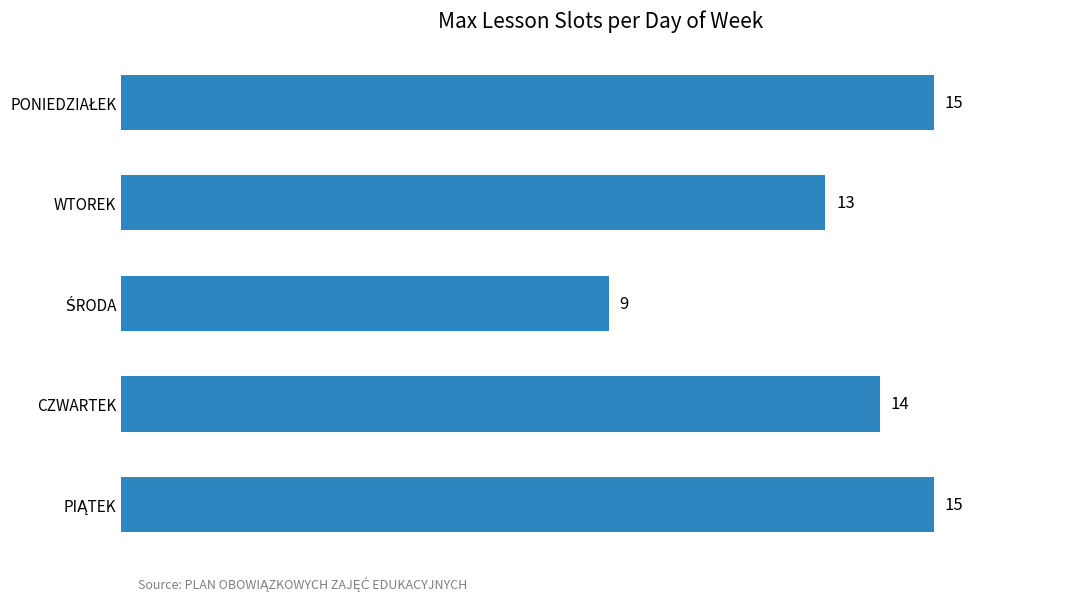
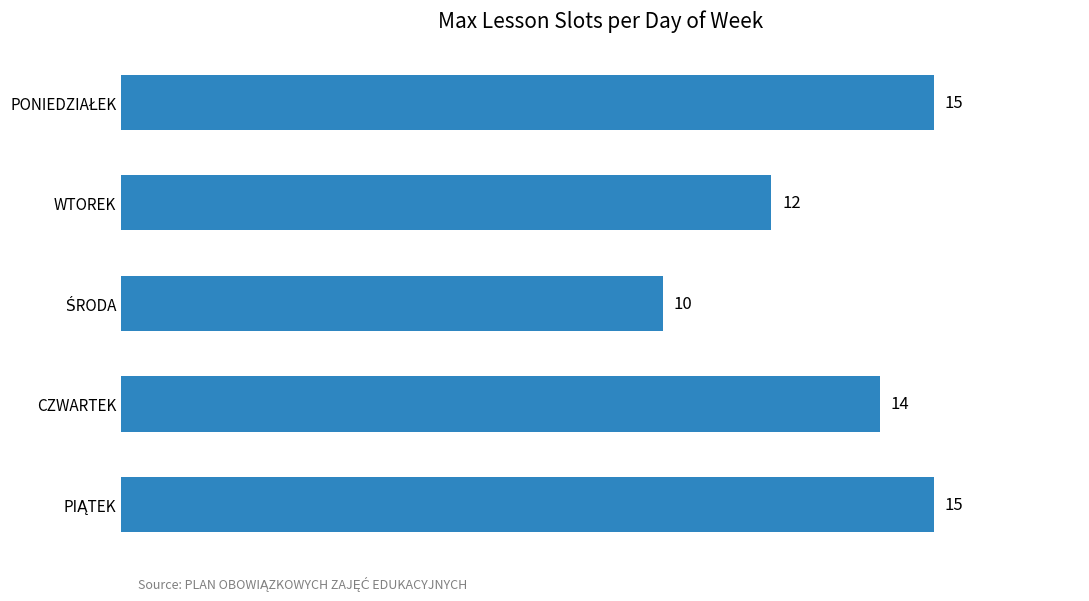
WTOREK: 13 -> 12
ŚRODA: 9 -> 10
